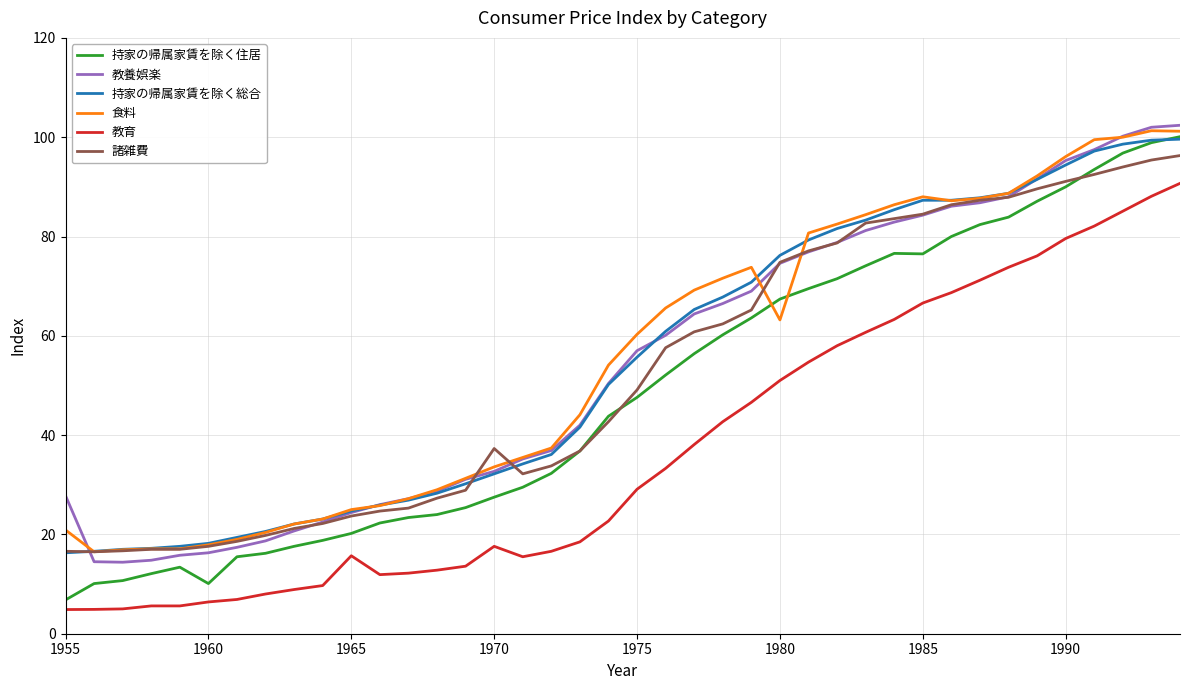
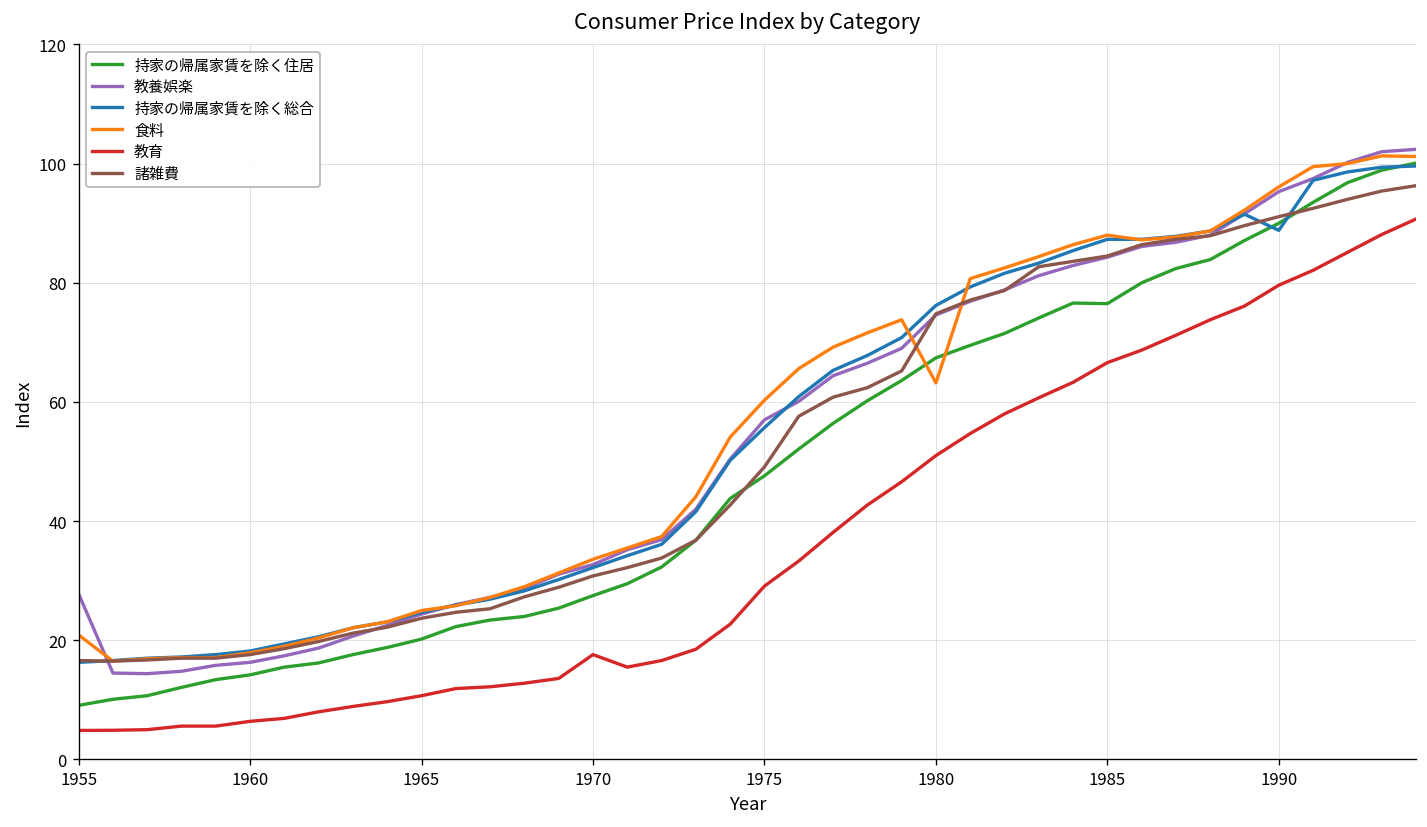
持家の帰属家賃を除く住居, 1955: 7 -> 9
持家の帰属家賃を除く住居, 1960: 10 -> 14
教育, 1965: 16 -> 11
諸雑費, 1970: 37 -> 31
持家の帰属家賃を除く総合, 1990: 94 -> 89
